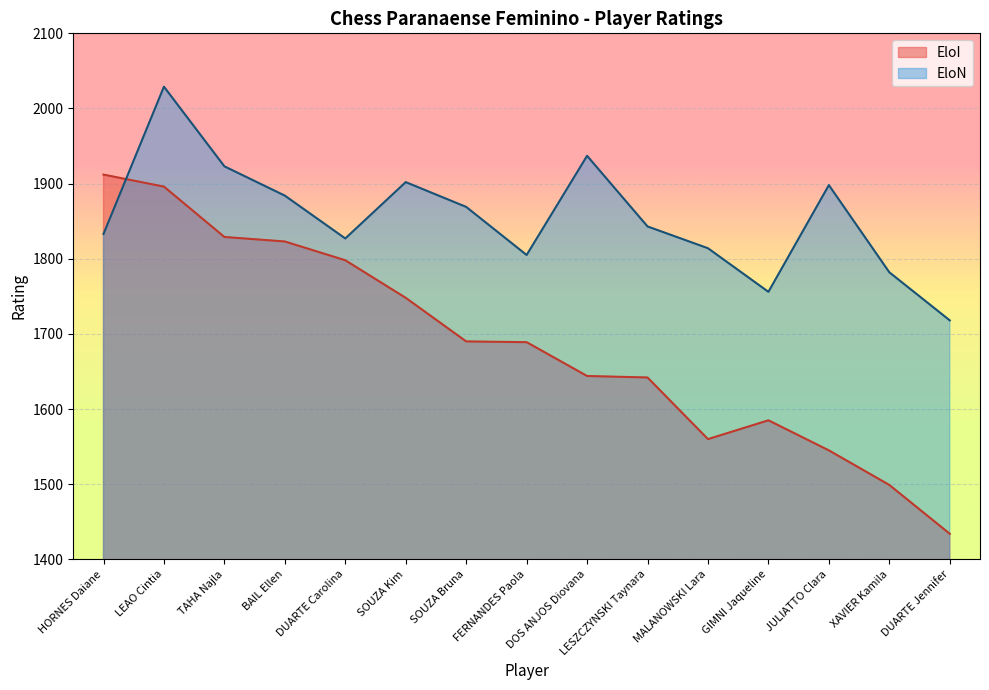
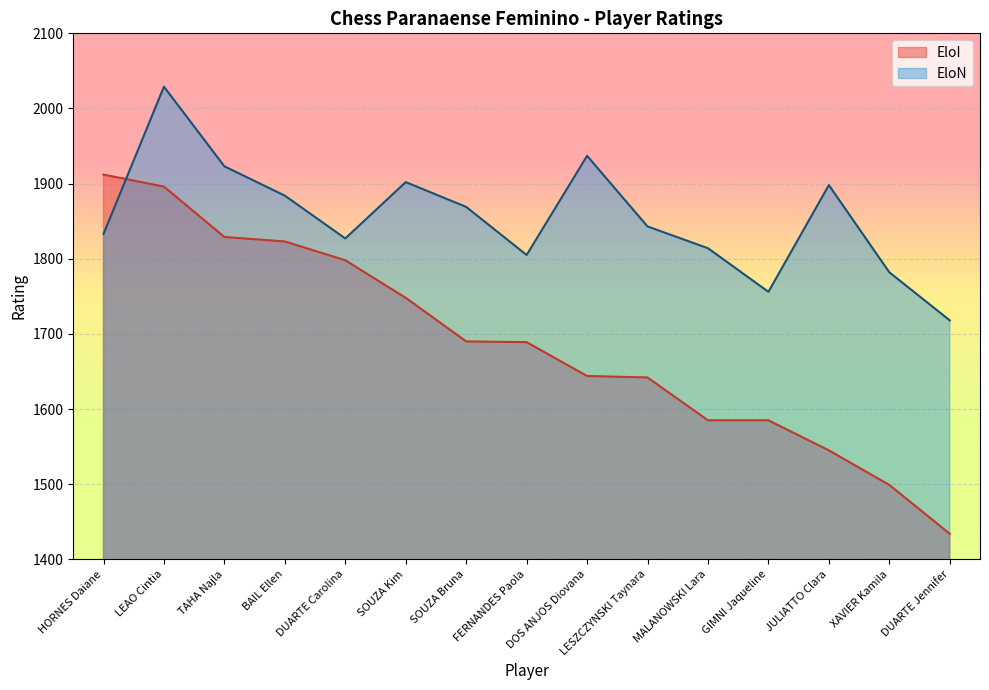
EloI, MALANOWSKI Lara: 1560 -> 1590
